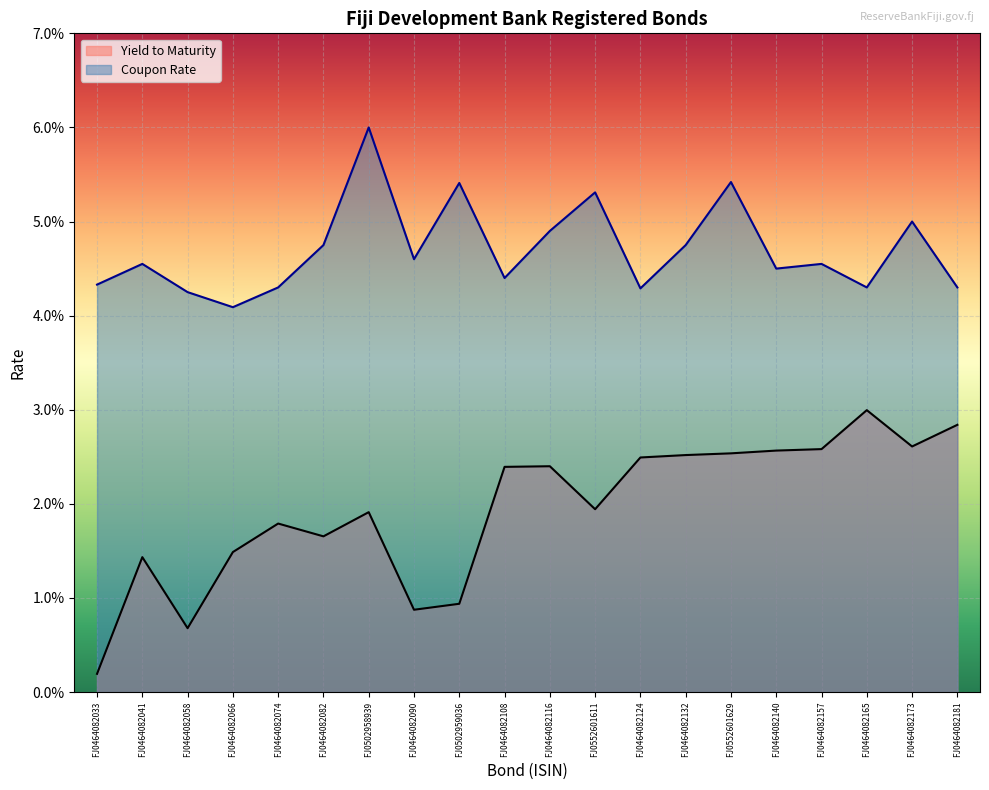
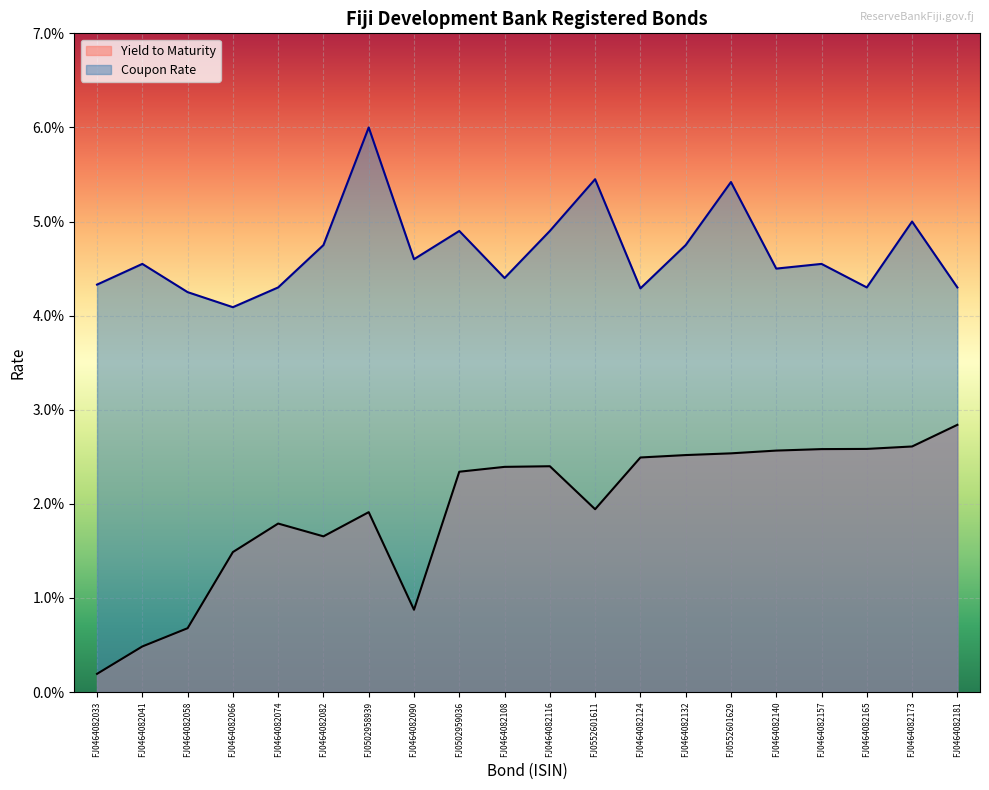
Yield to Maturity, FJ0464082041: 1.4% -> 0.5%
Yield to Maturity, FJ0502959036: 0.9% -> 2.3%
Coupon Rate, FJ0502959036: 5.4% -> 4.9%
Coupon Rate, FJ0552601611: 5.3% -> 5.5%
Yield to Maturity, FJ0464082165: 3.0% -> 2.6%
